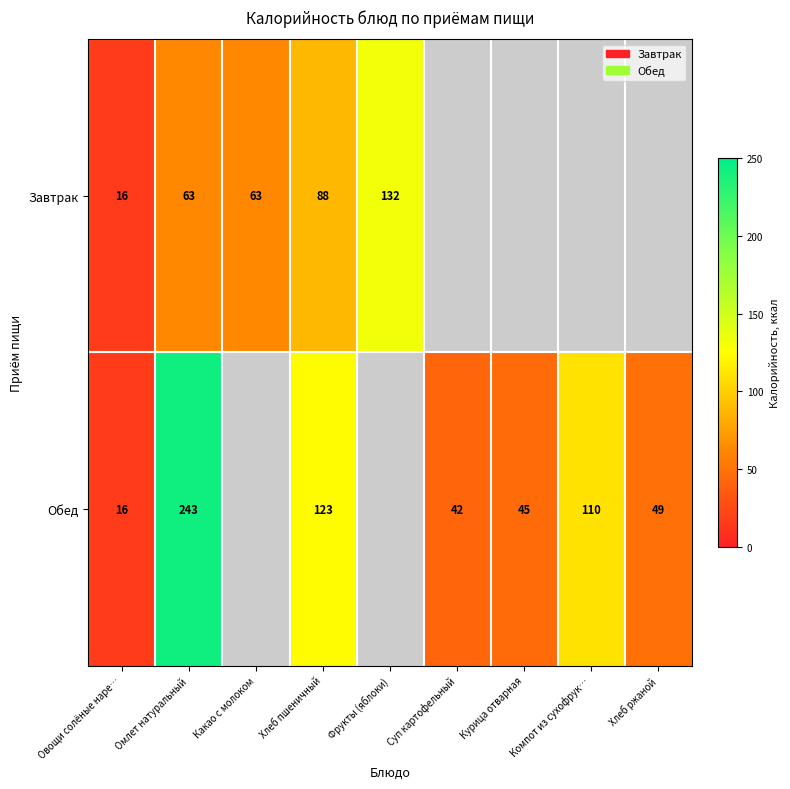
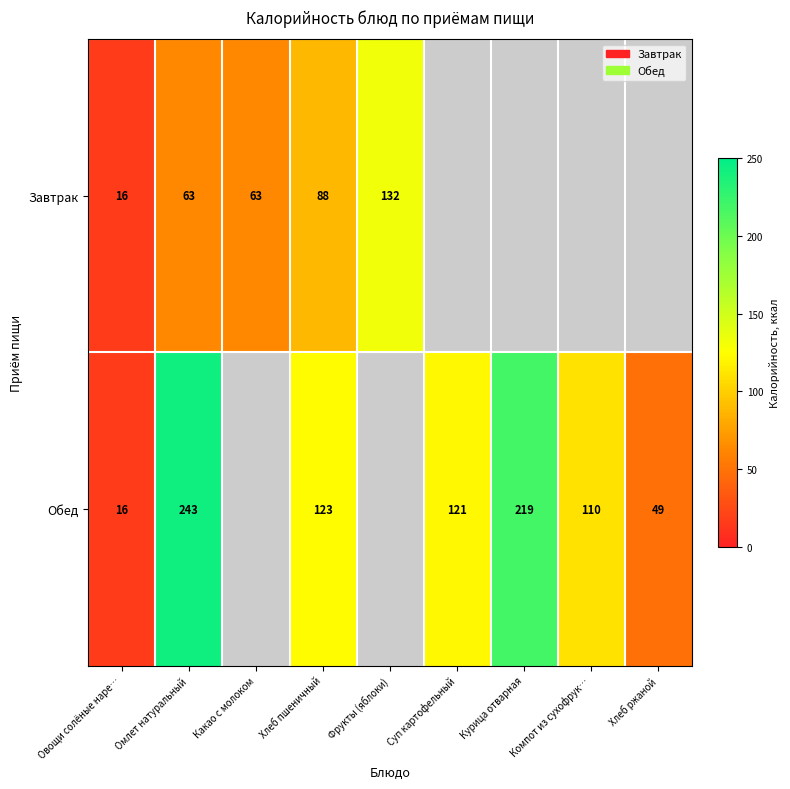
Обед, Суп картофельный: 42 -> 121
Обед, Курица отварная: 45 -> 219
